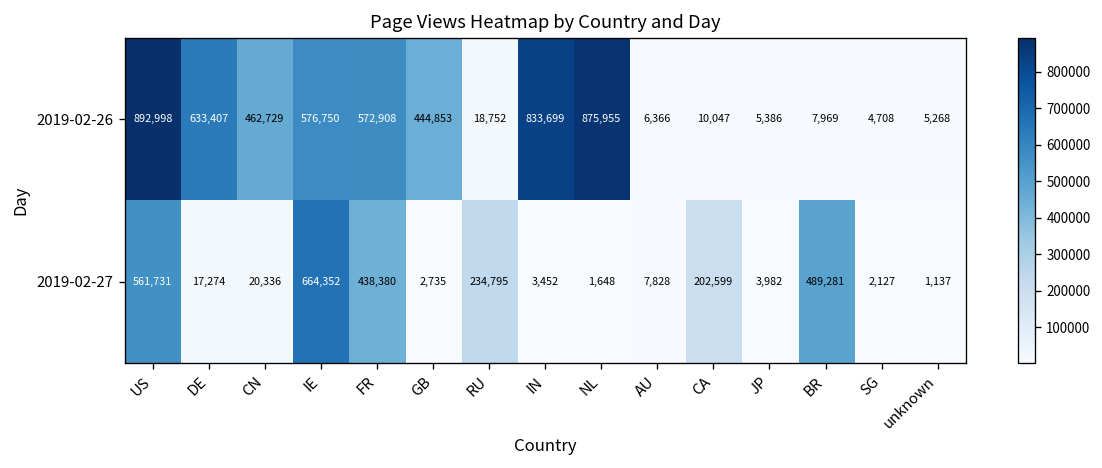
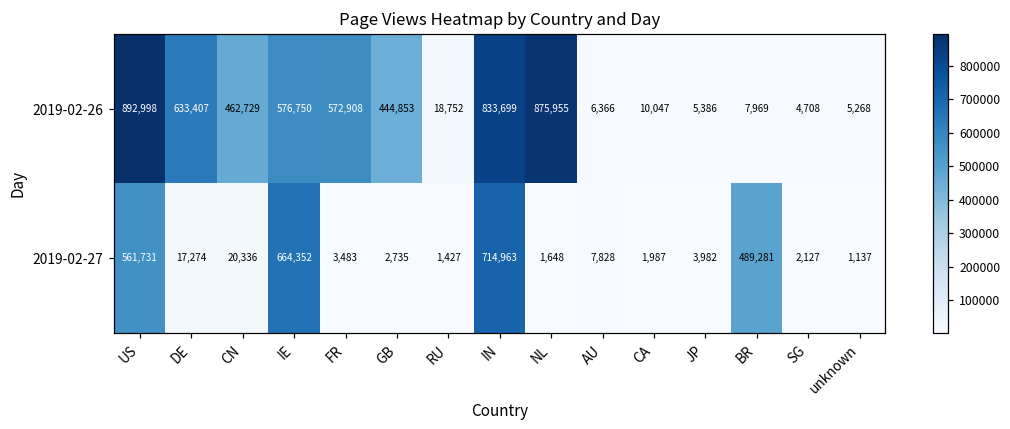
2019-02-27, FR: 438,380 -> 3,483
2019-02-27, RU: 234,795 -> 1,427
2019-02-27, IN: 3,452 -> 714,963
2019-02-27, CA: 202,599 -> 1,987
